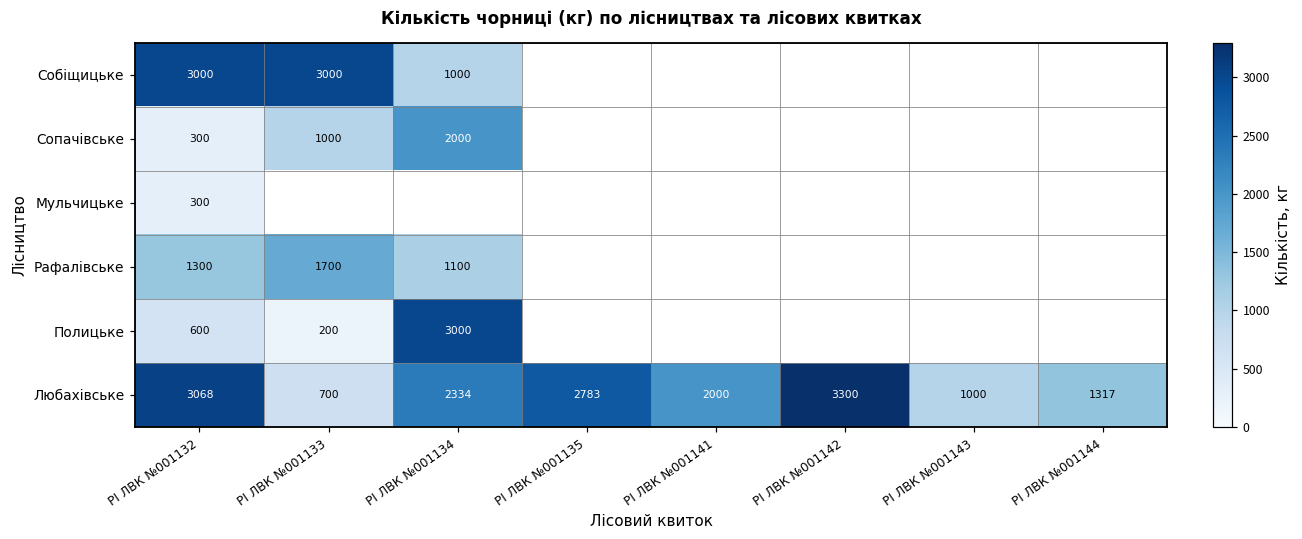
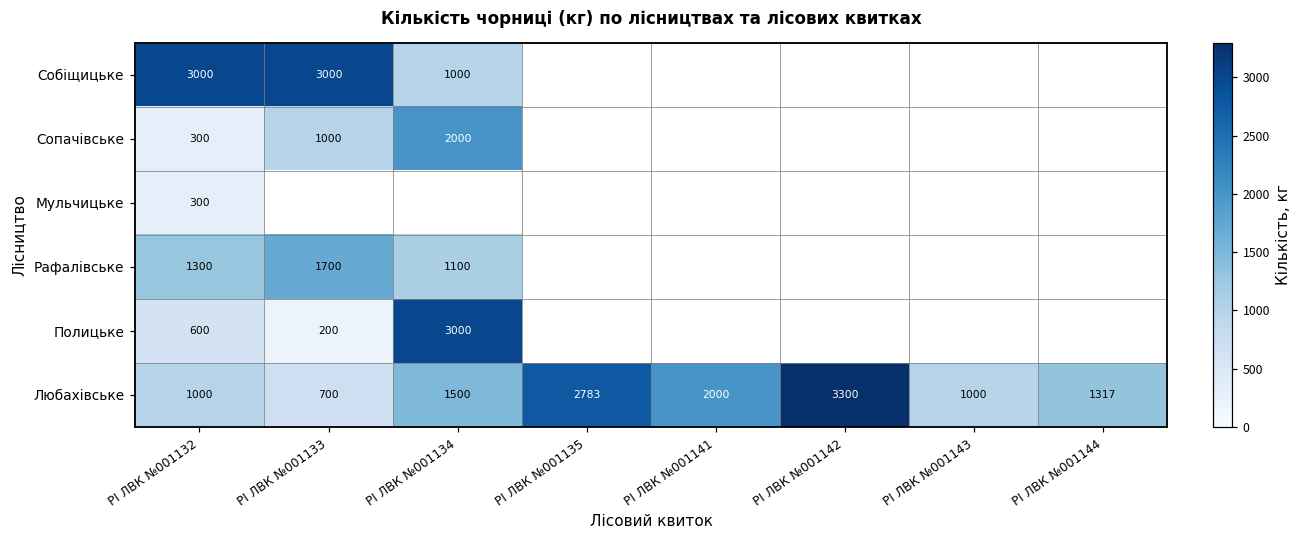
Любахівське, РІ ЛВК №001132: 3068 -> 1000
Любахівське, РІ ЛВК №001134: 2334 -> 1500
